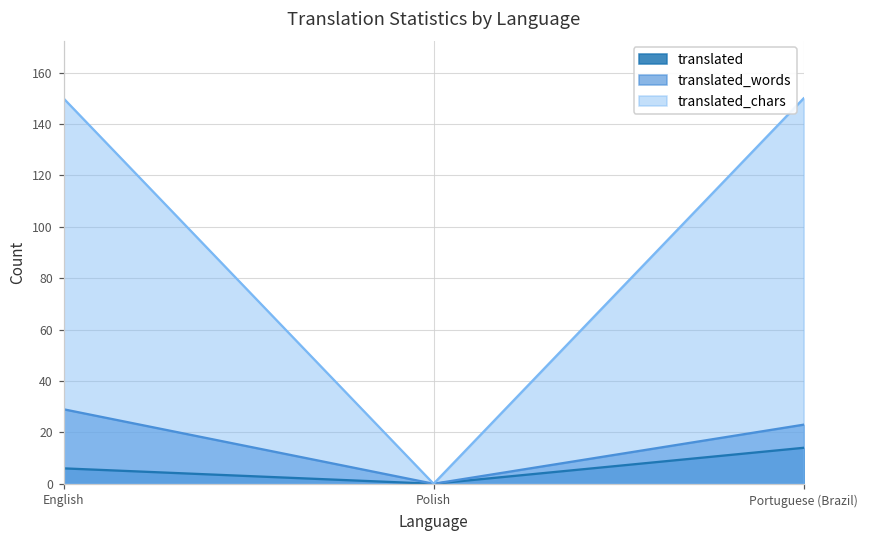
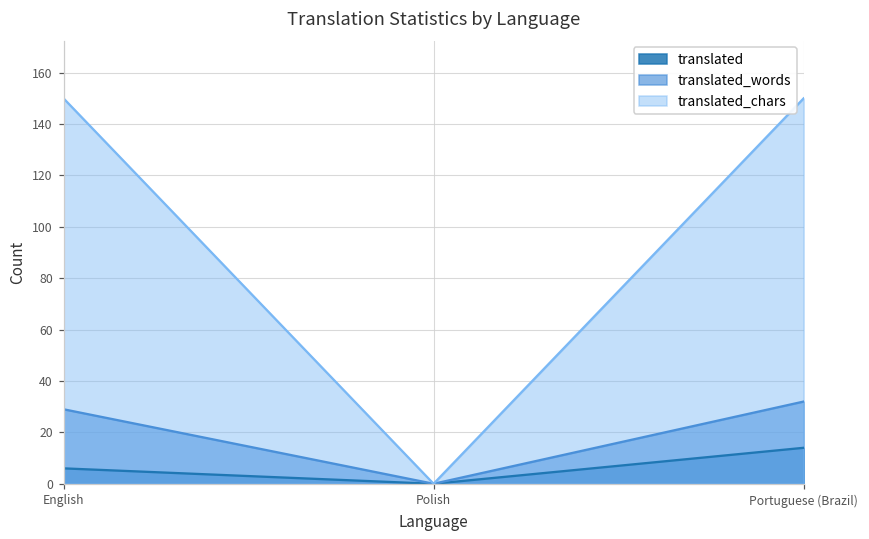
translated_words, Portuguese (Brazil): 23 -> 32
